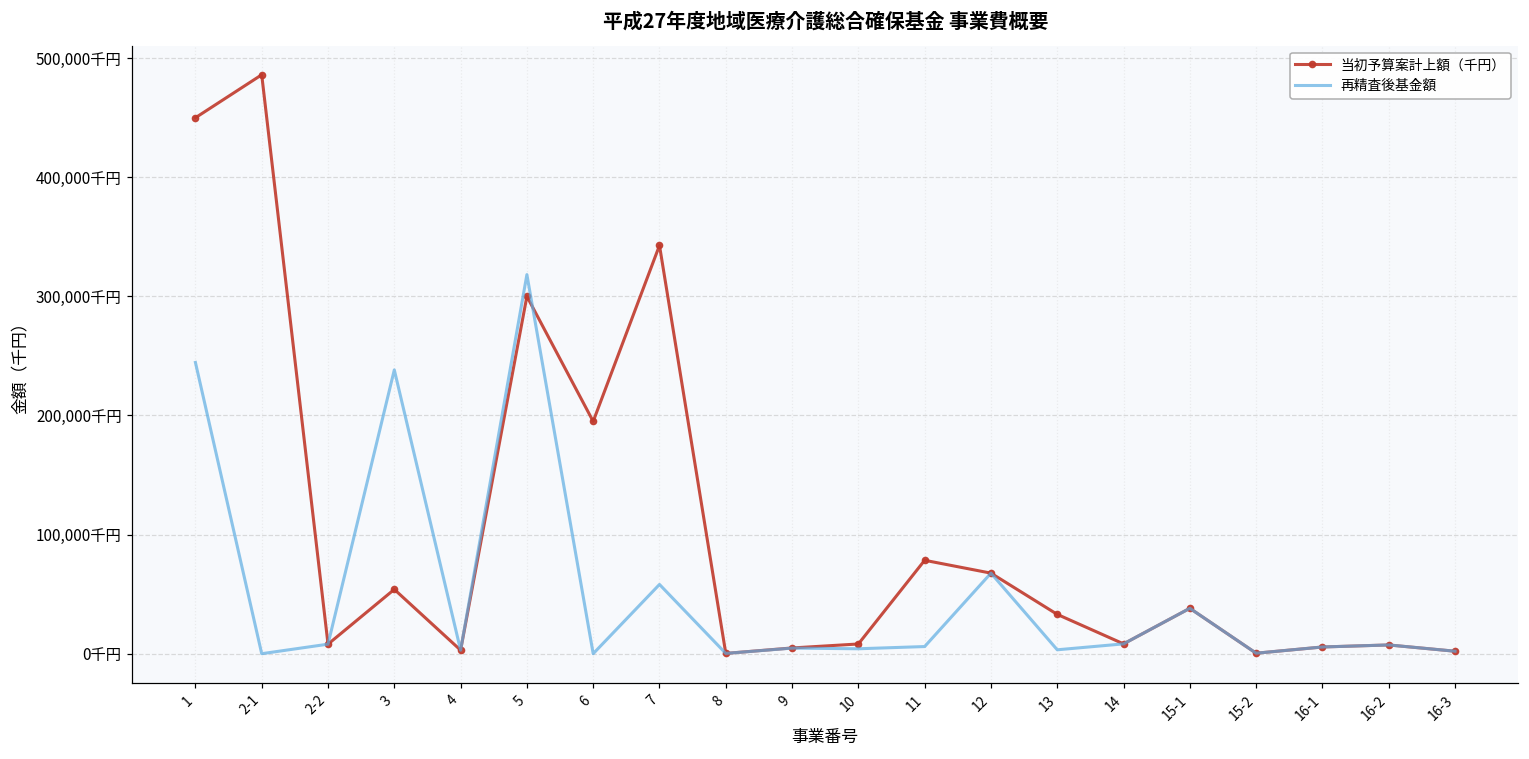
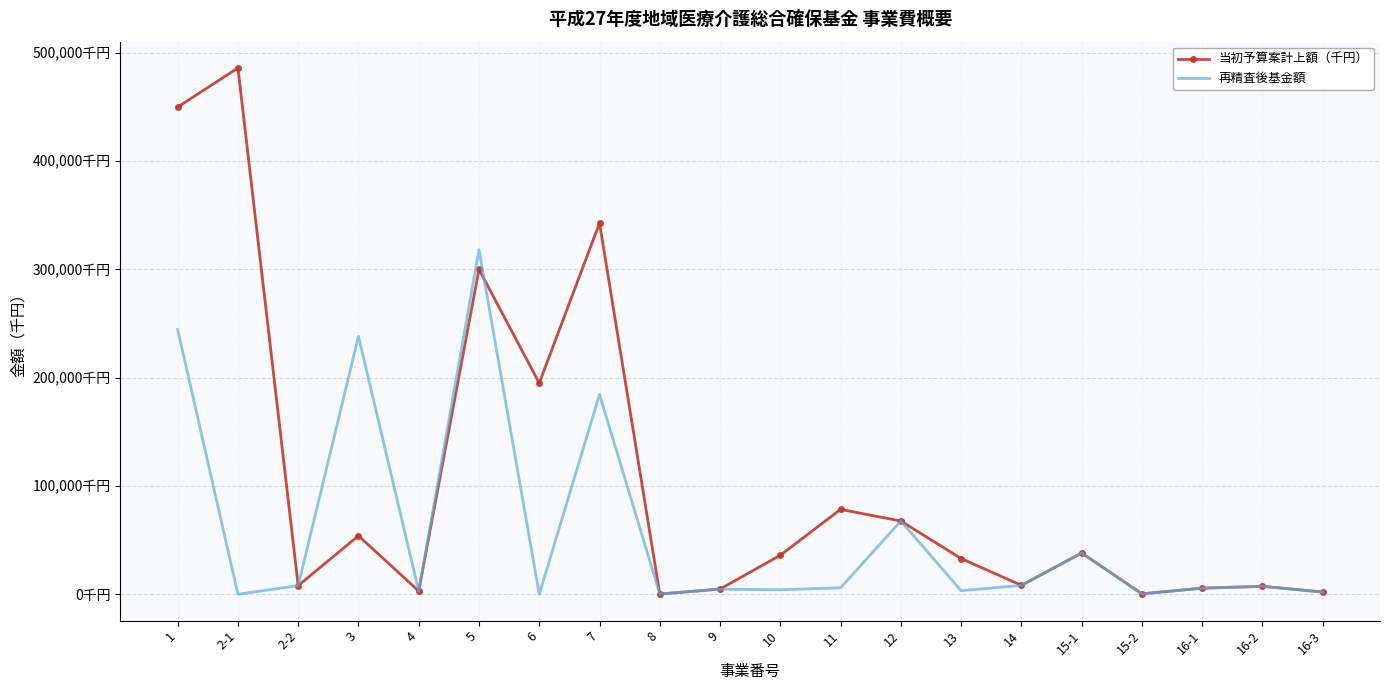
再精査後基金額, 7: 58,000千円 -> 185,000千円
当初予算案計上額（千円）, 10: 8,000千円 -> 36,000千円
